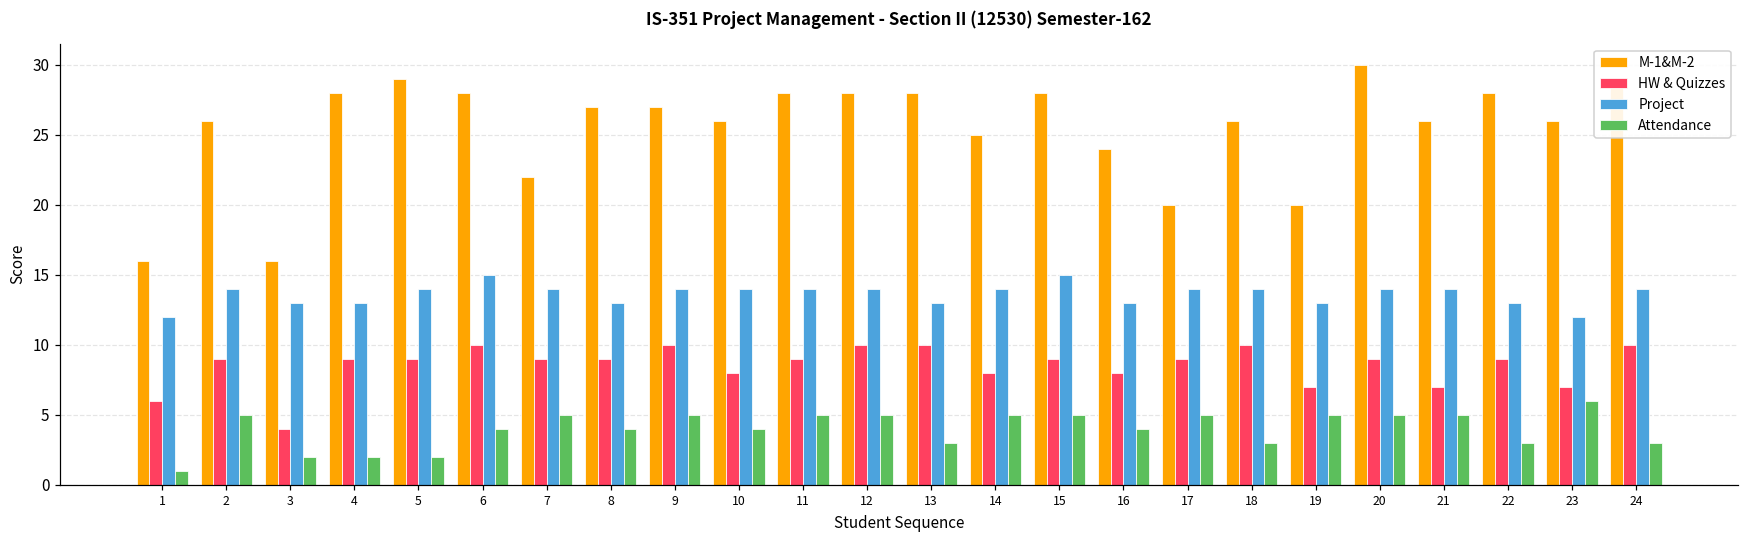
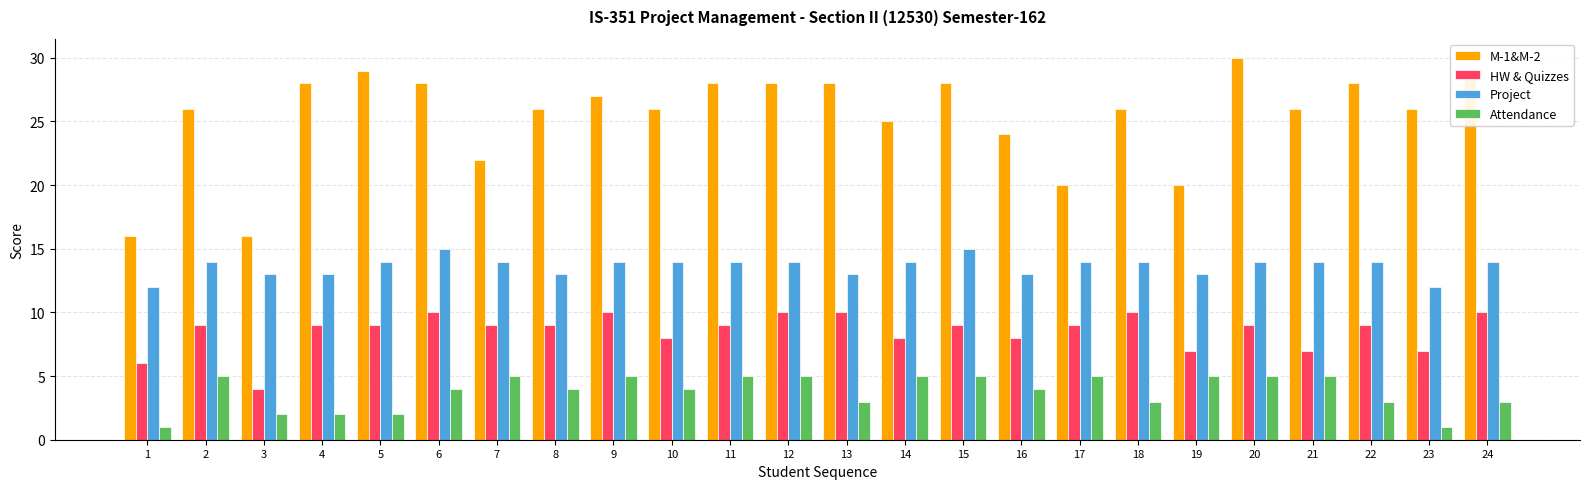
M-1&M-2, 8: 27 -> 26
Project, 22: 13 -> 14
Attendance, 23: 6 -> 1
